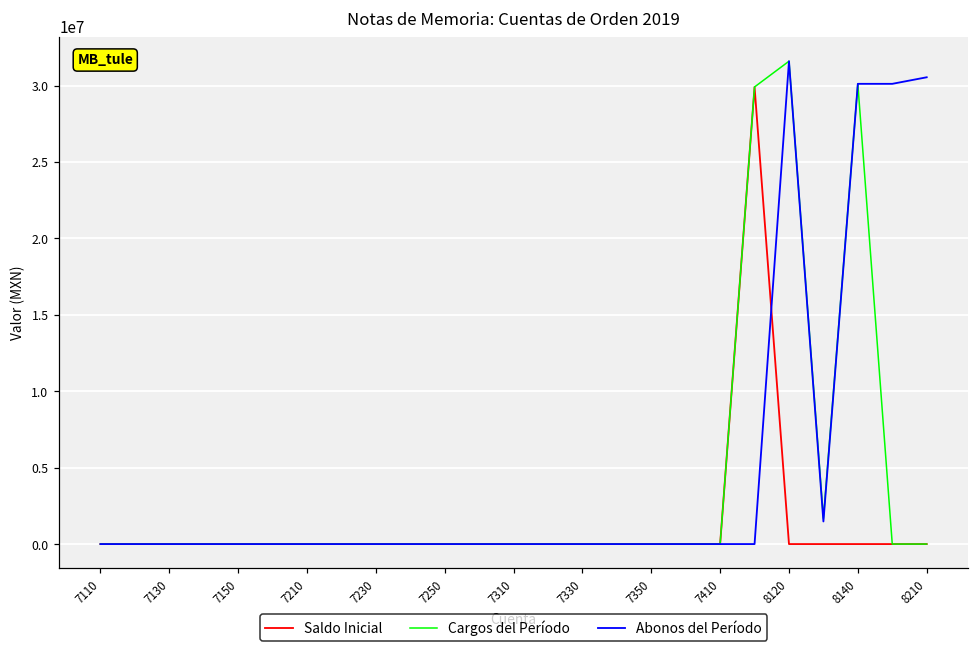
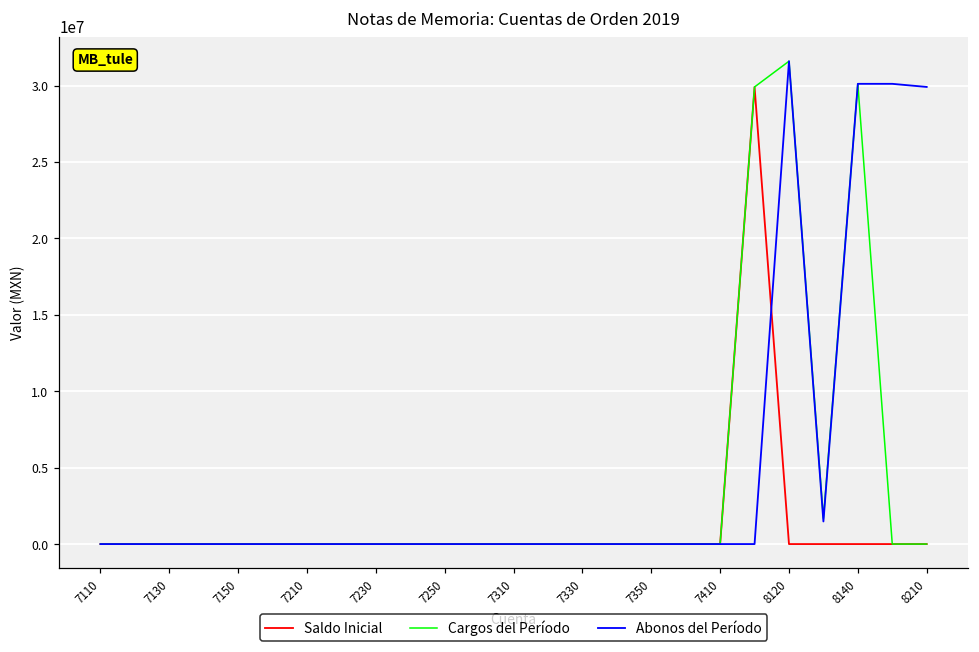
Abonos del Período, 8210: 30500000 -> 29900000
